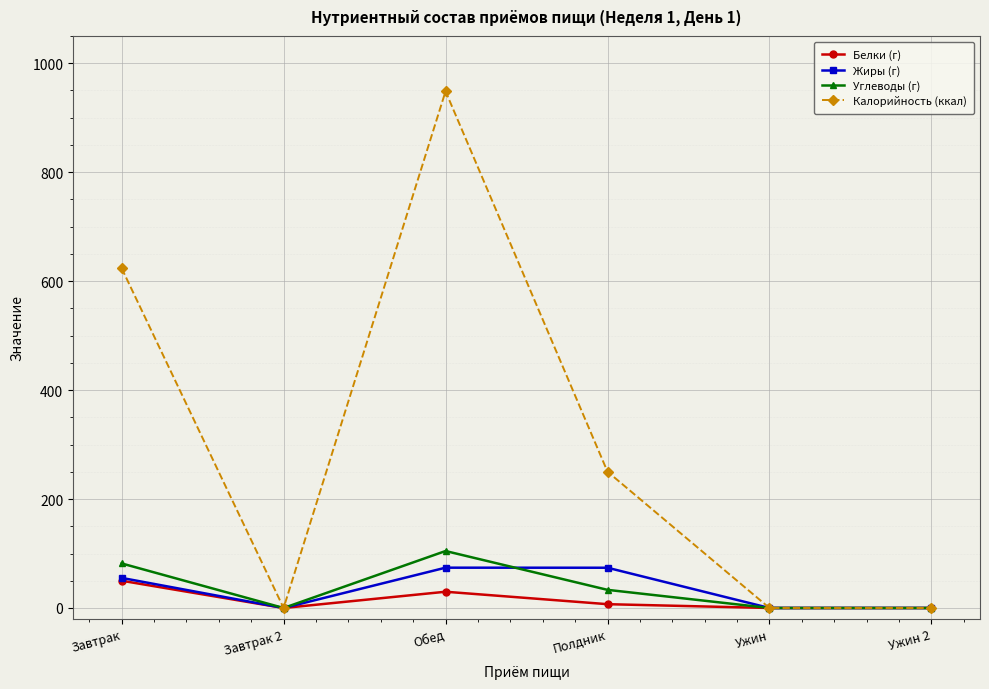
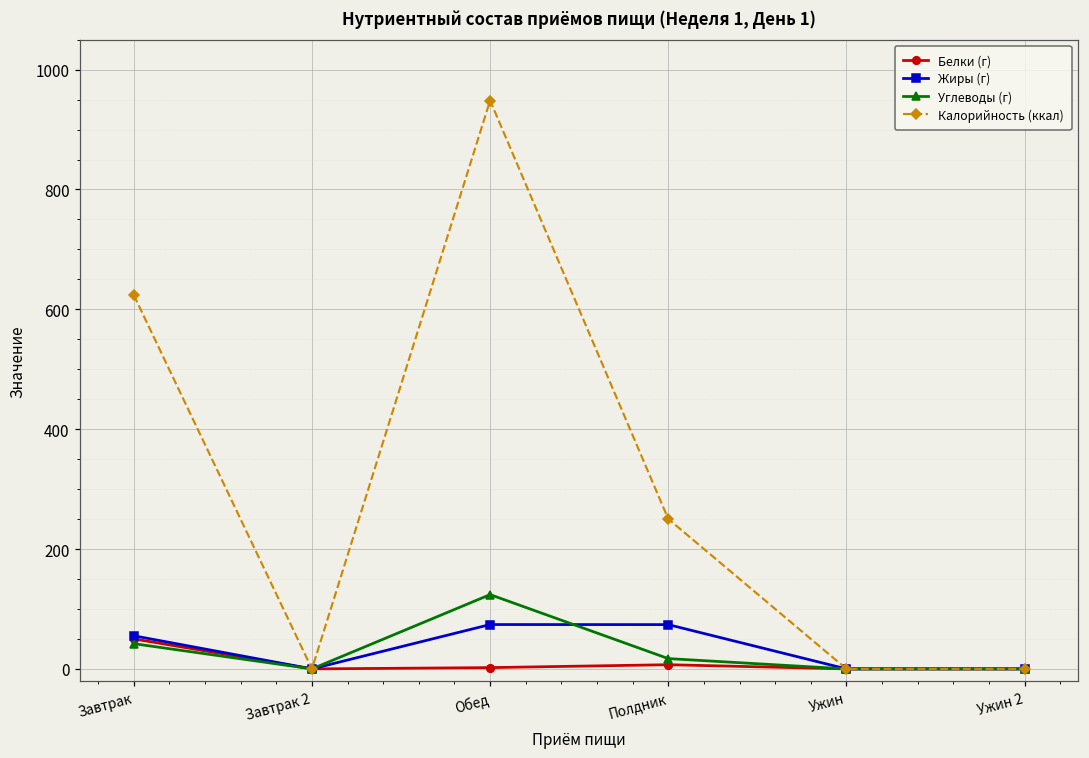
Углеводы (г), Завтрак: 80 -> 40
Белки (г), Обед: 30 -> 0
Углеводы (г), Обед: 100 -> 120
Углеводы (г), Полдник: 30 -> 20
